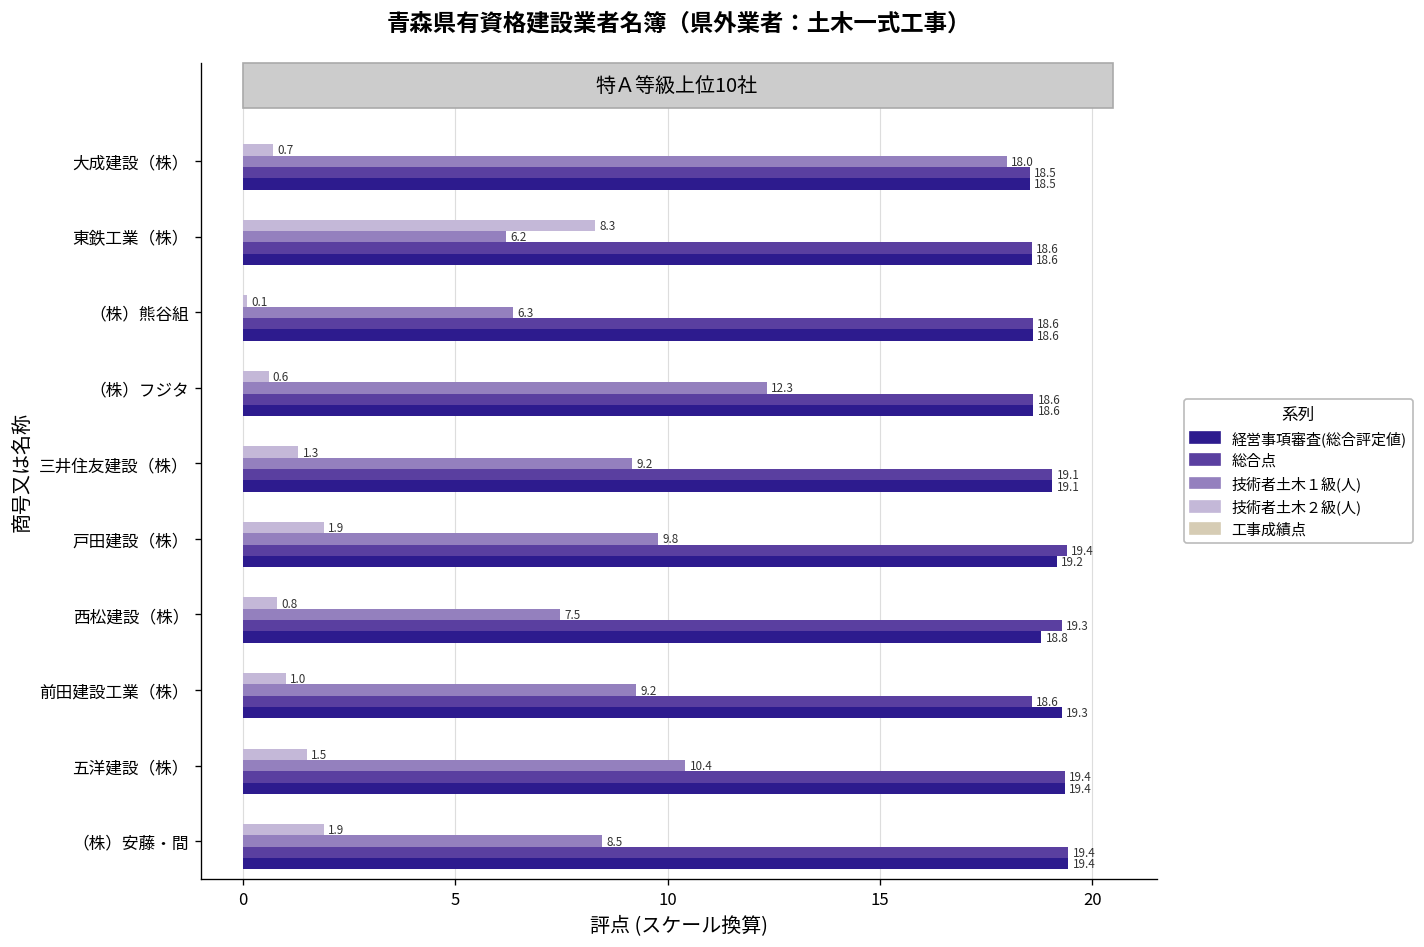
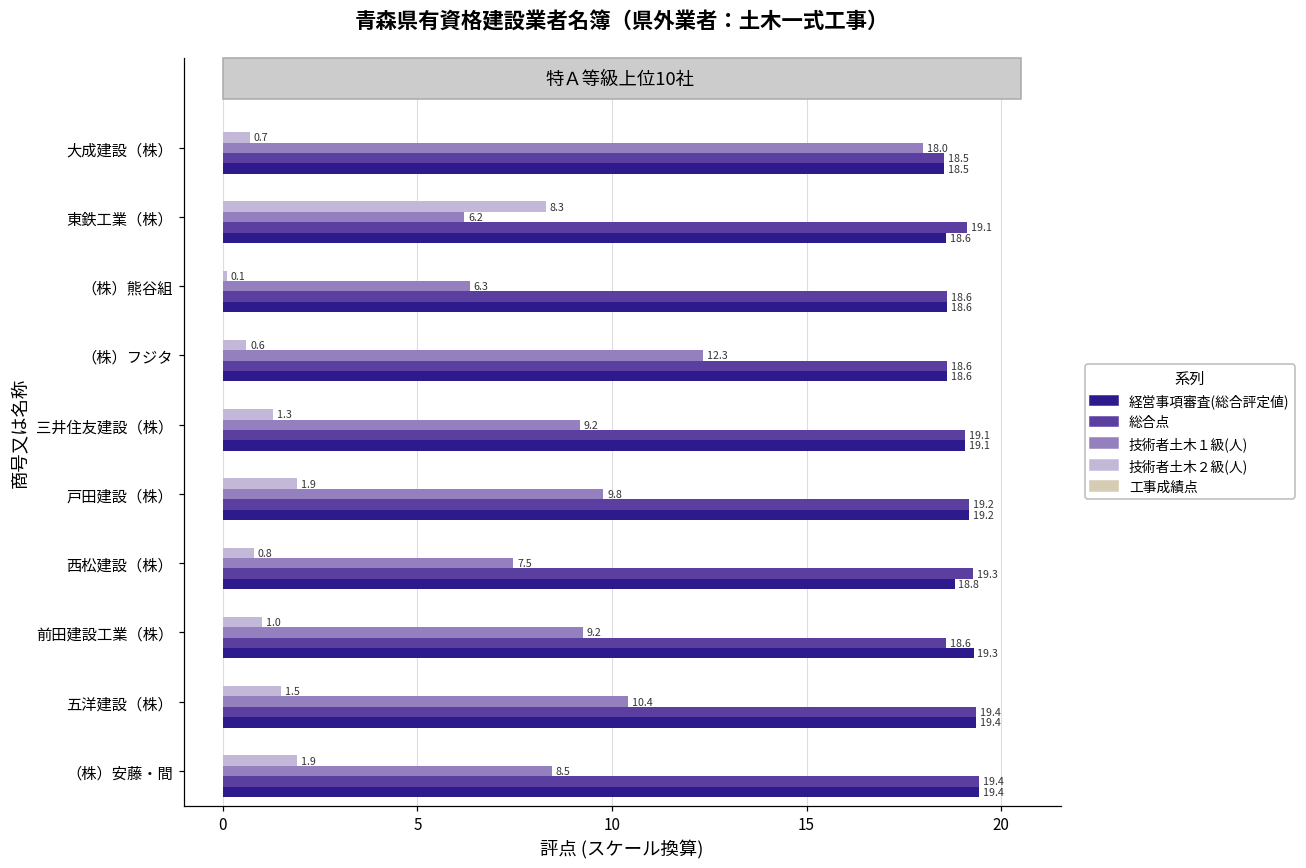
総合点, 東鉄工業（株）: 18.6 -> 19.1
総合点, 戸田建設（株）: 19.4 -> 19.2
